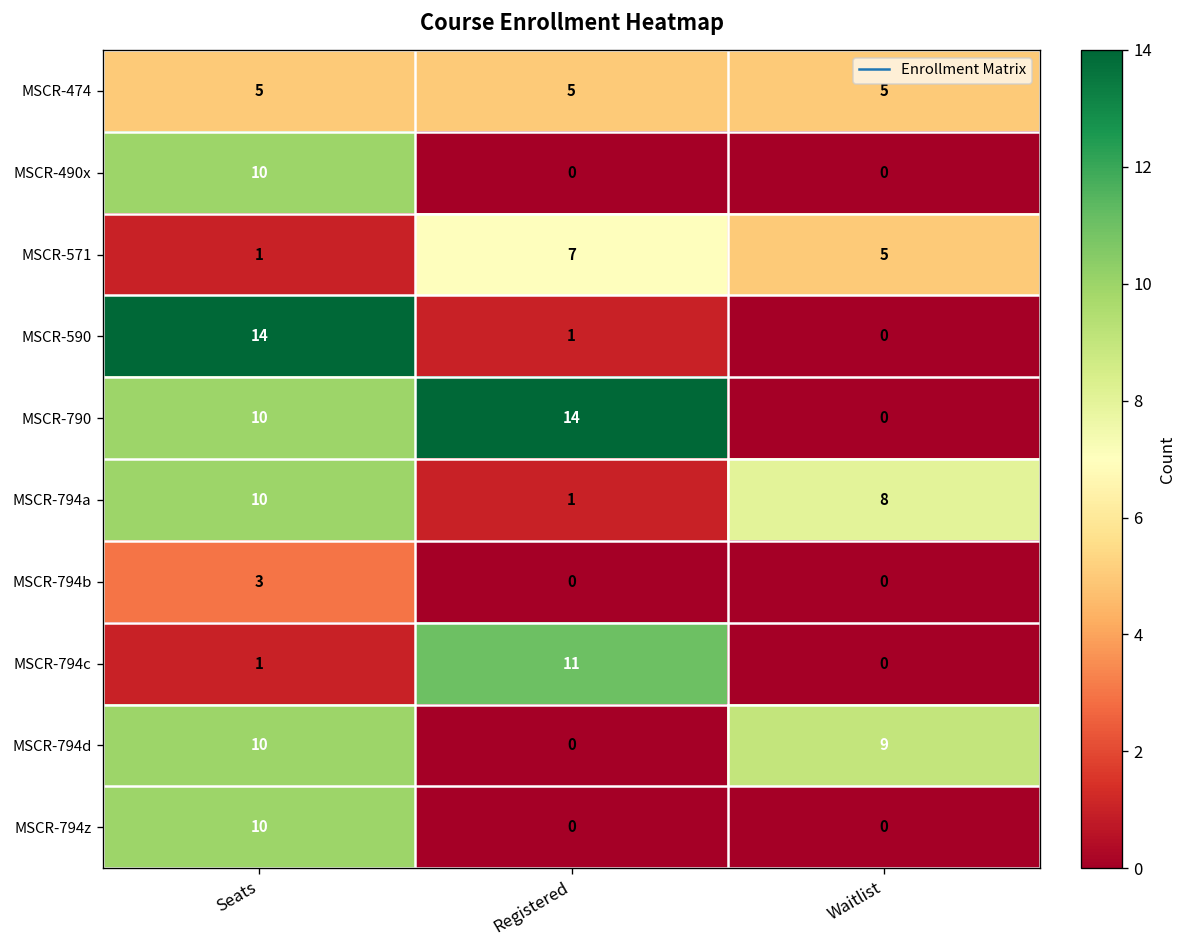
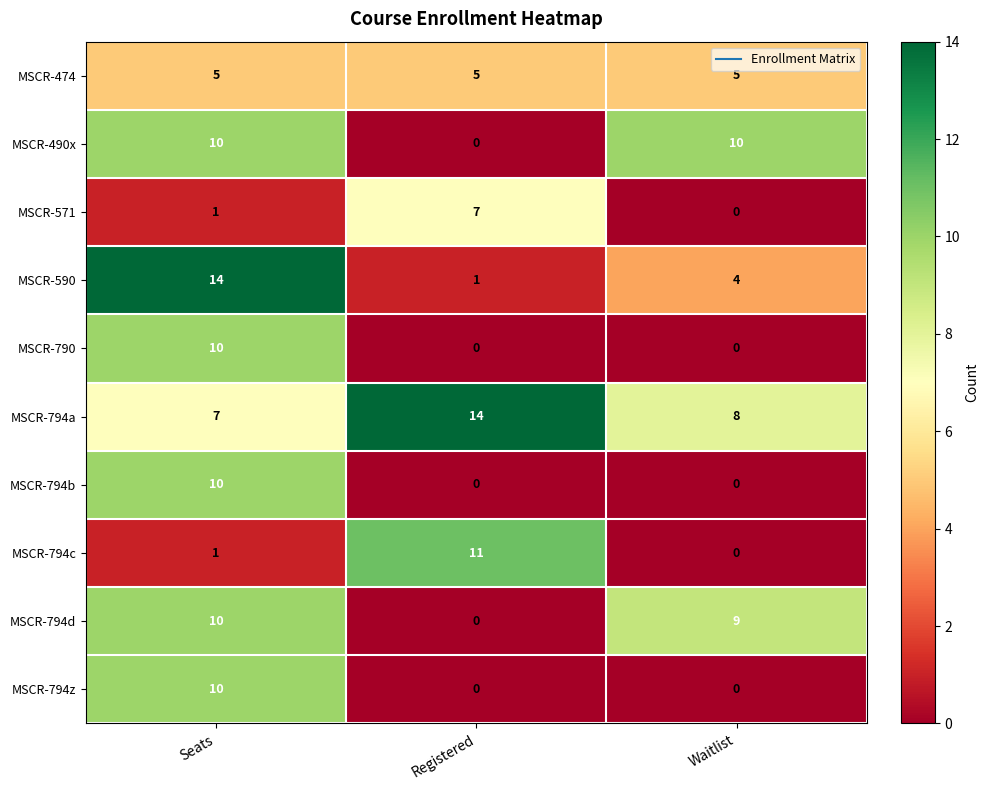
MSCR-490x, Waitlist: 0 -> 10
MSCR-571, Waitlist: 5 -> 0
MSCR-590, Waitlist: 0 -> 4
MSCR-790, Registered: 14 -> 0
MSCR-794a, Seats: 10 -> 7
MSCR-794a, Registered: 1 -> 14
MSCR-794b, Seats: 3 -> 10
